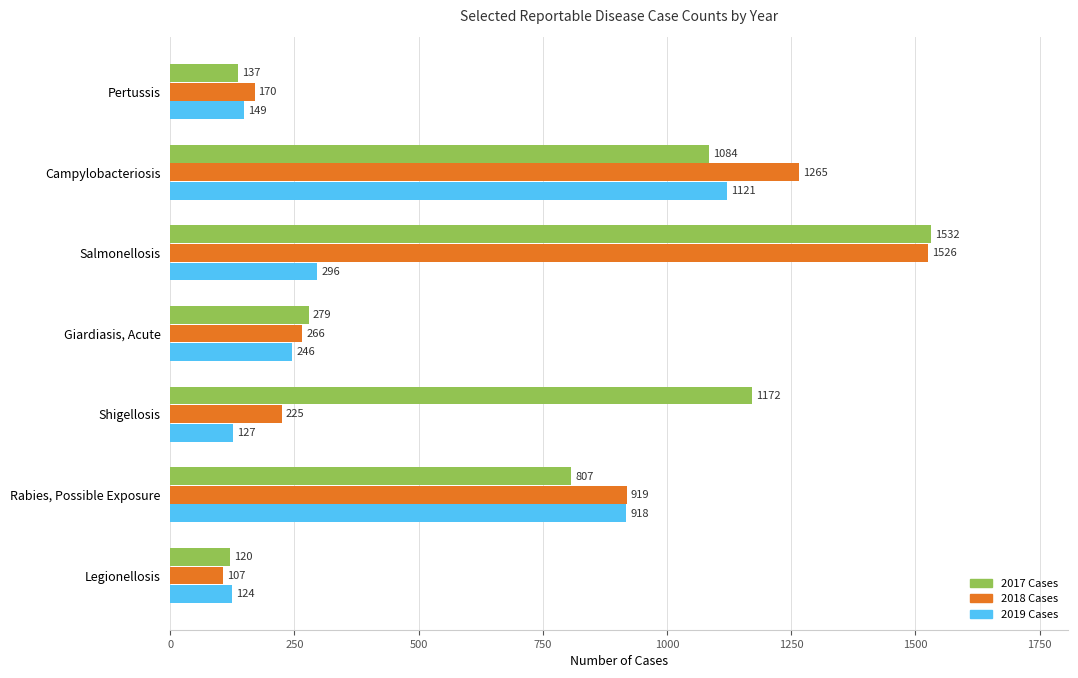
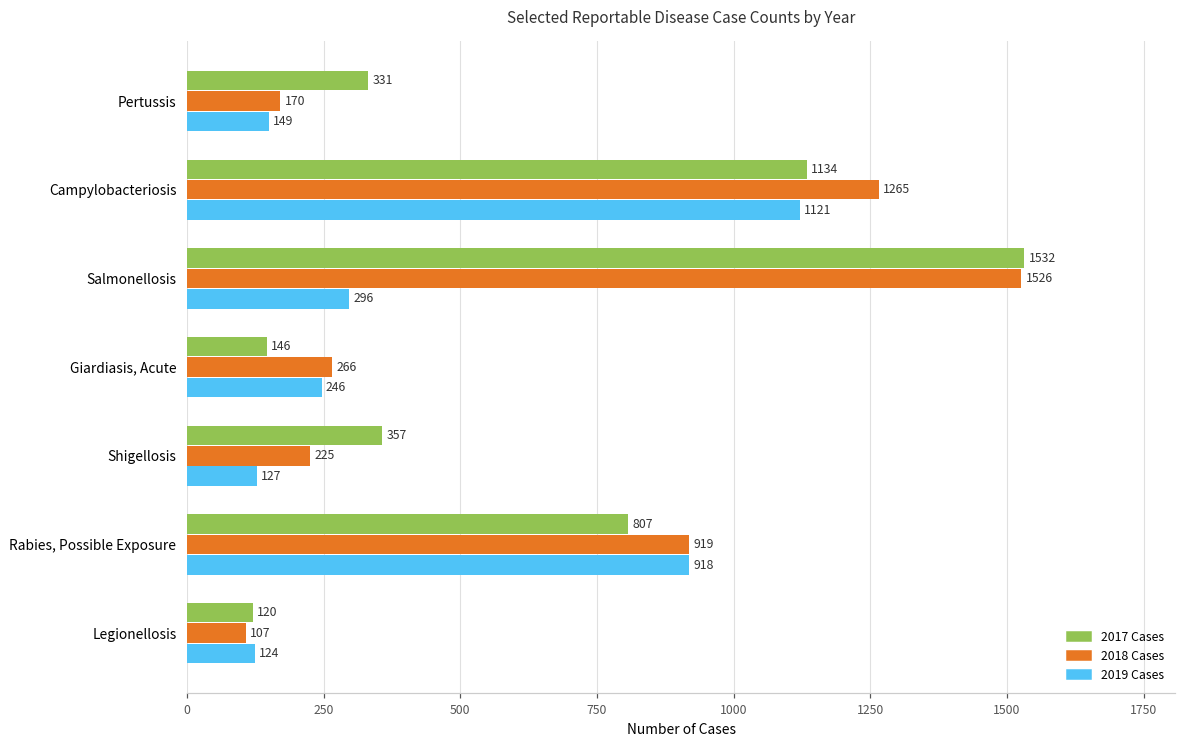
2017 Cases, Pertussis: 137 -> 331
2017 Cases, Campylobacteriosis: 1084 -> 1134
2017 Cases, Giardiasis, Acute: 279 -> 146
2017 Cases, Shigellosis: 1172 -> 357
